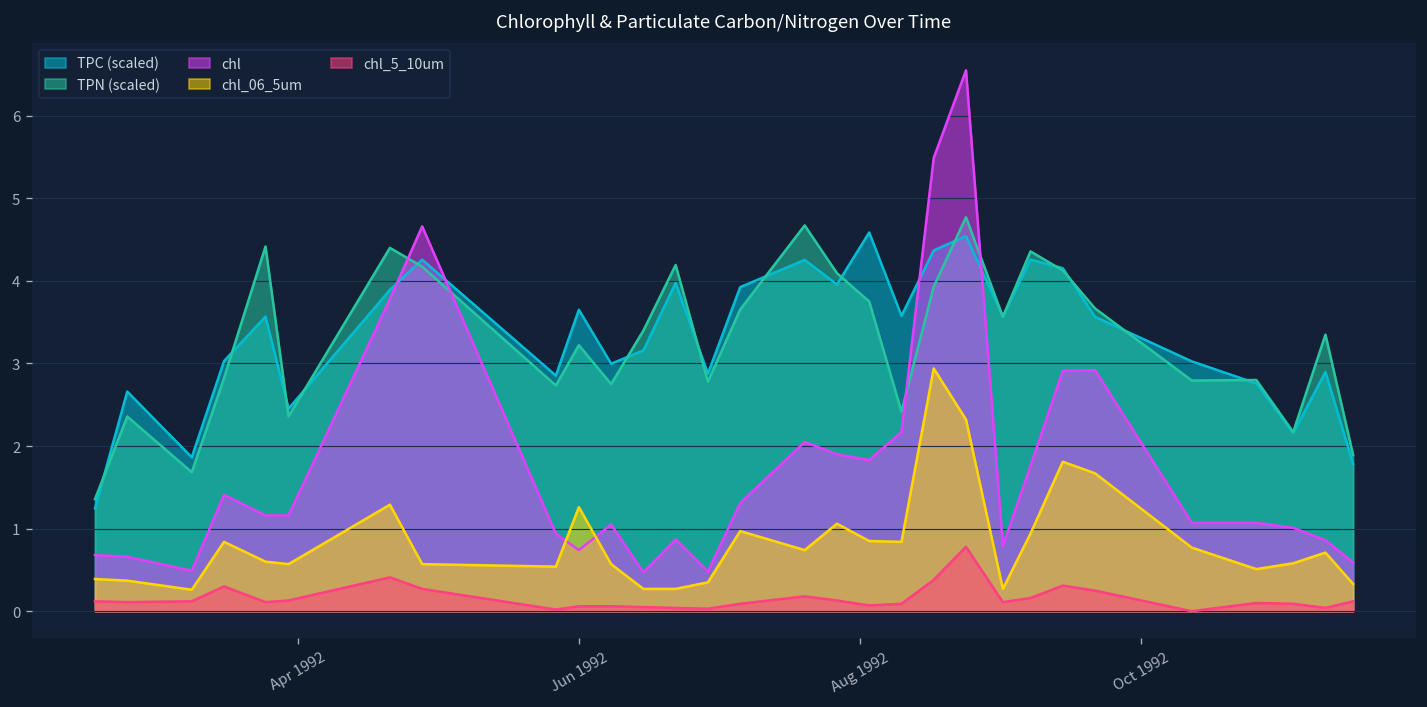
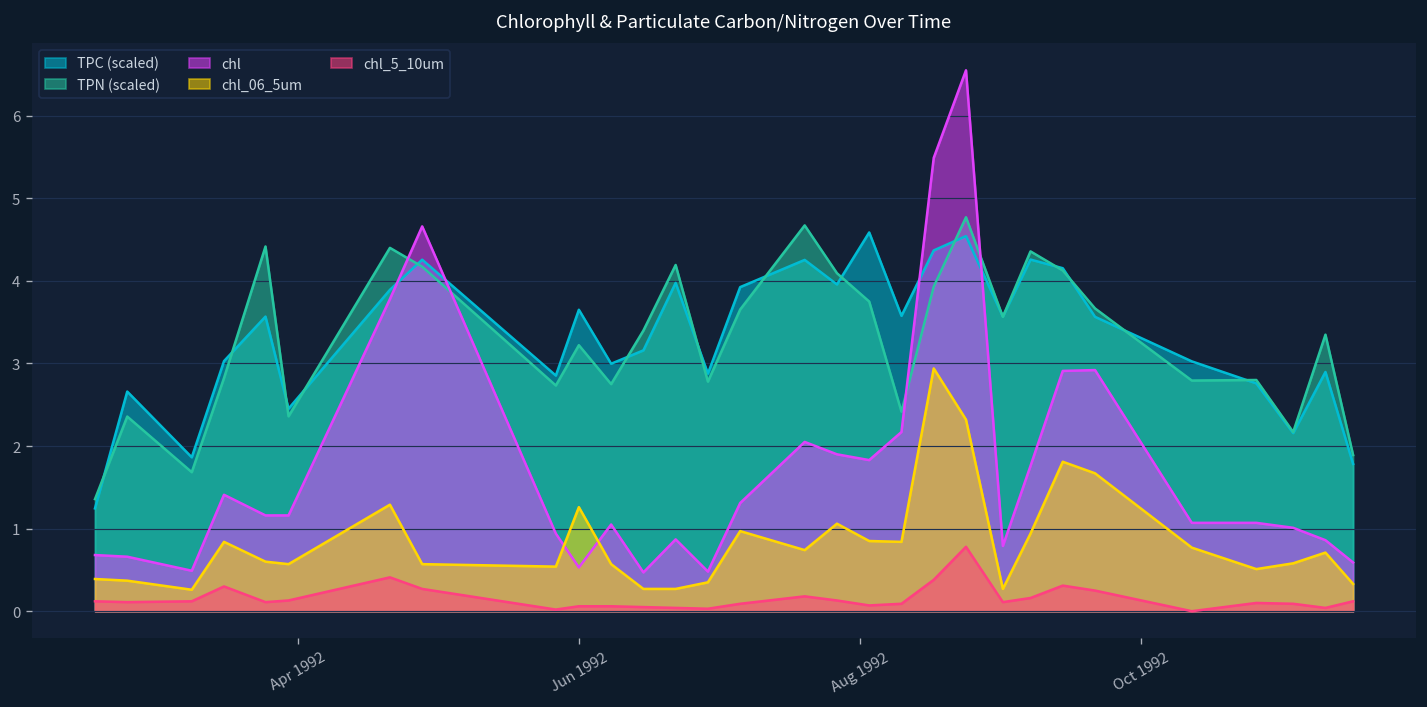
chl, Jun 1992: 0.7 -> 0.5
